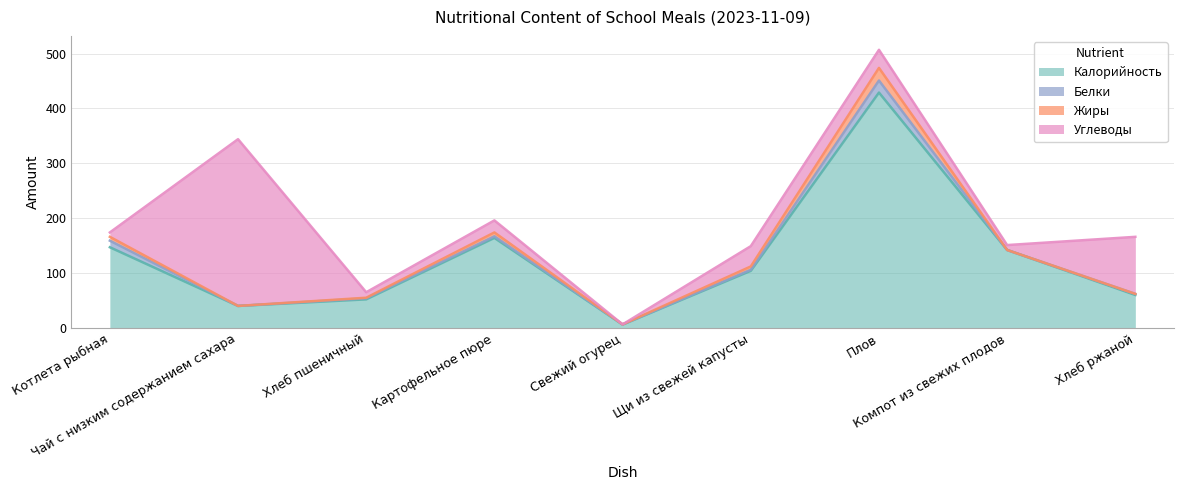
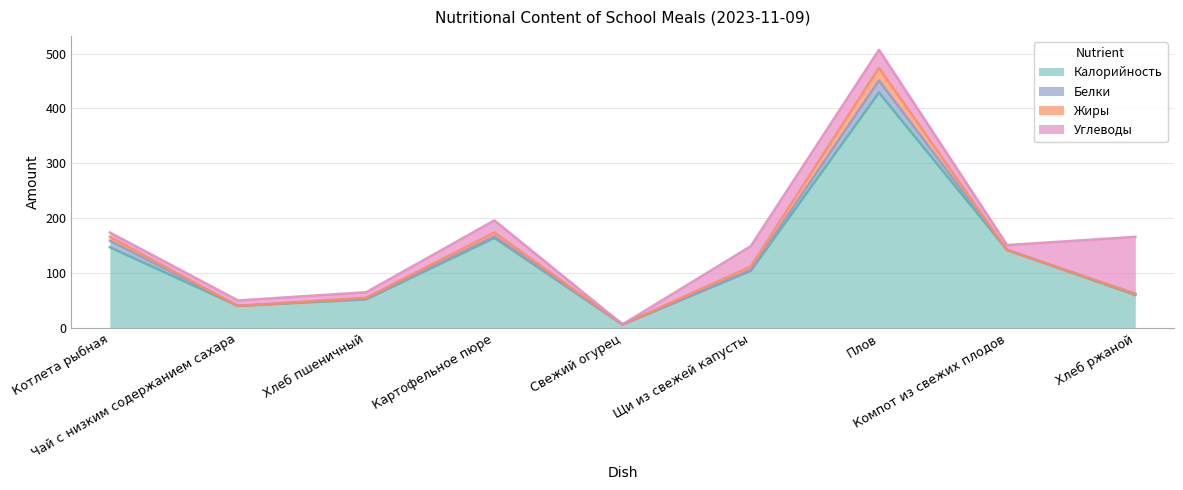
Углеводы, Чай с низким содержанием сахара: 300 -> 10
